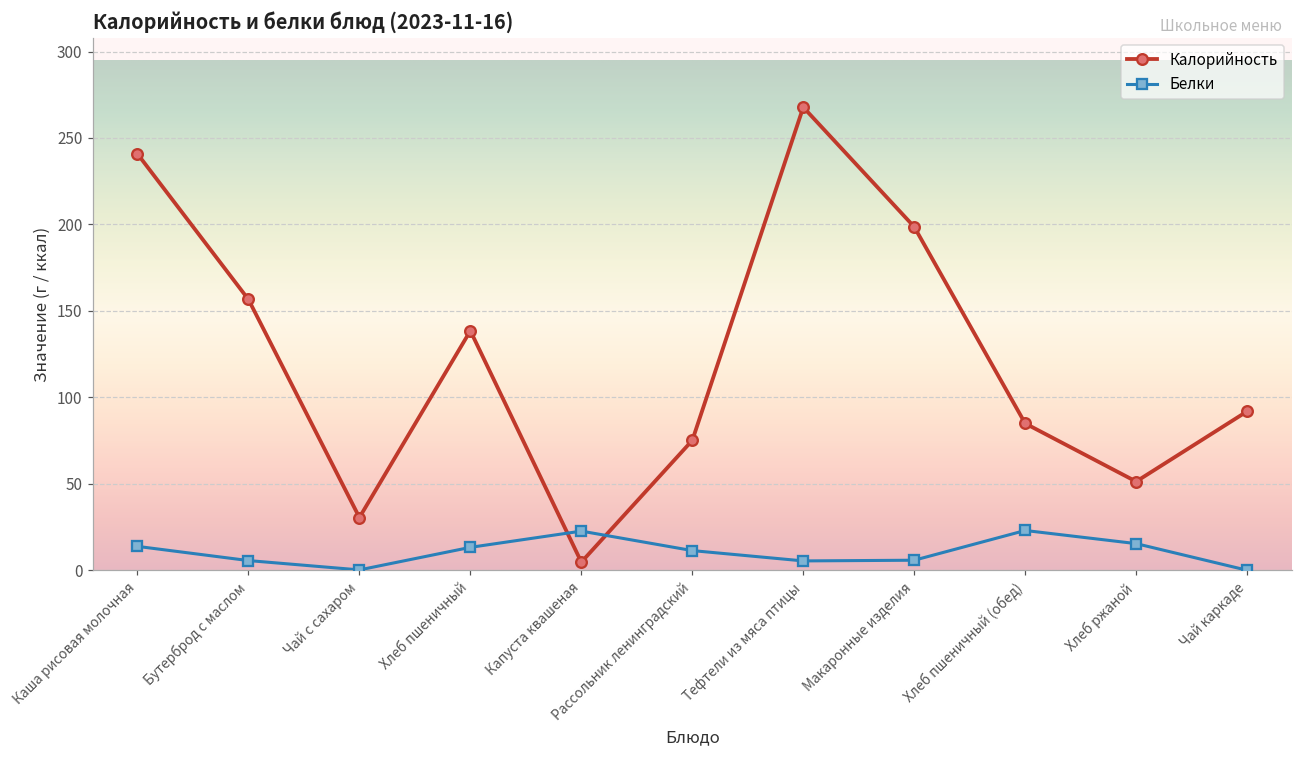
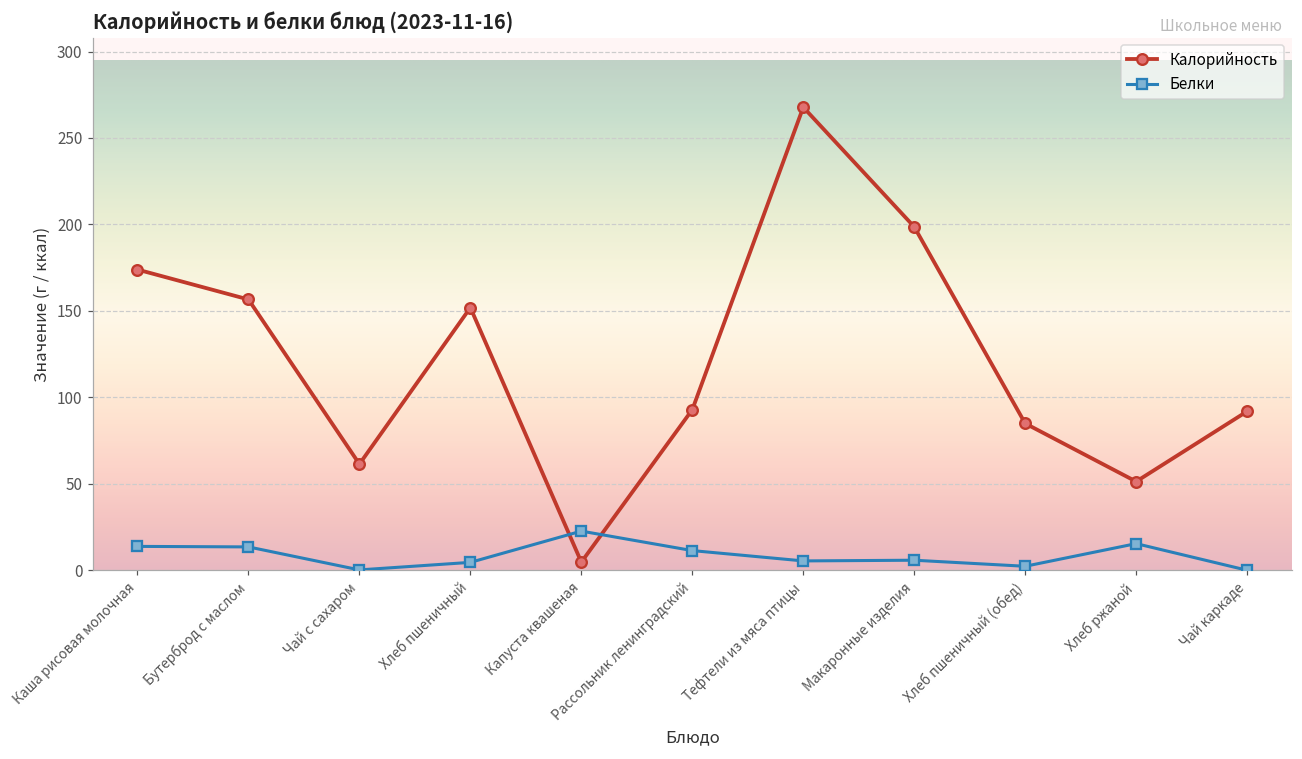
Калорийность, Каша рисовая молочная: 241 -> 174
Белки, Бутерброд с маслом: 6 -> 14
Калорийность, Чай с сахаром: 31 -> 61
Калорийность, Хлеб пшеничный: 139 -> 152
Белки, Хлеб пшеничный: 13 -> 5
Калорийность, Рассольник ленинградский: 75 -> 93
Белки, Хлеб пшеничный (обед): 23 -> 2
